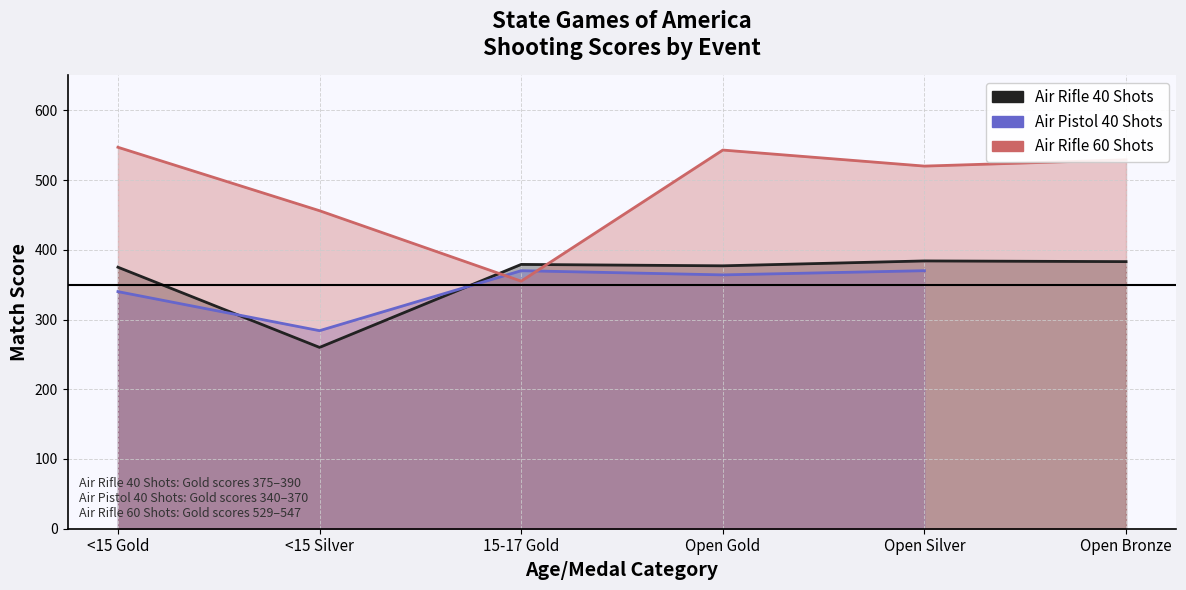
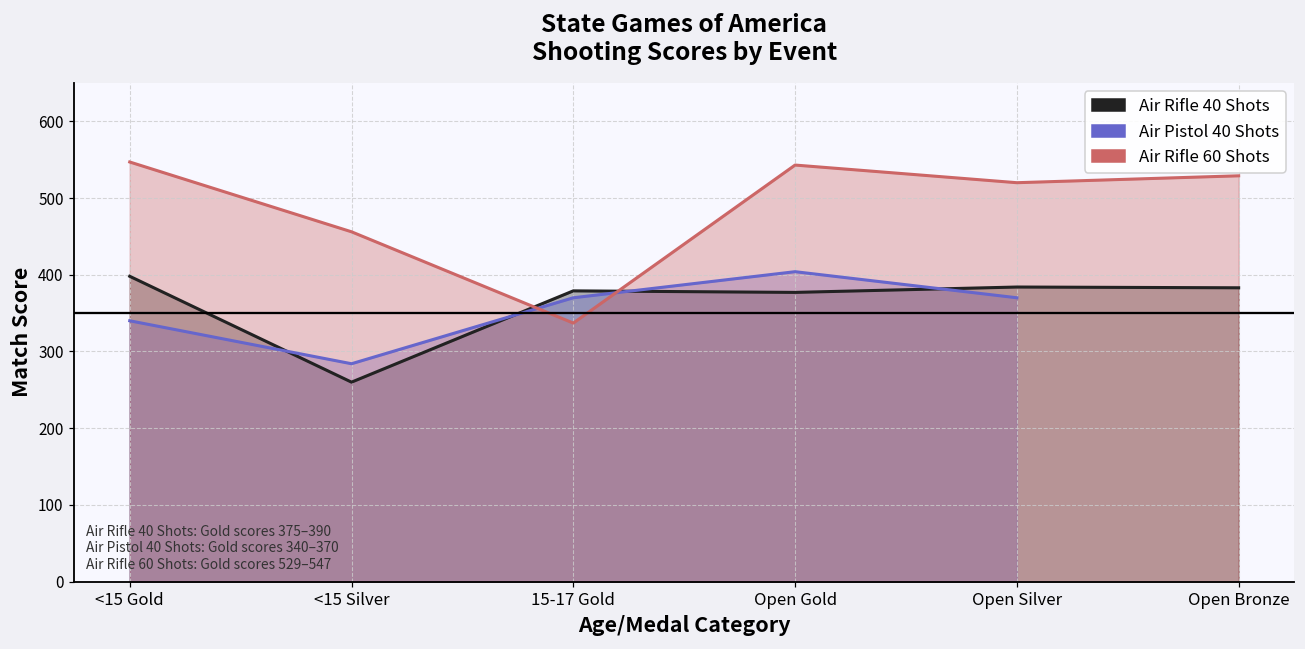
Air Rifle 40 Shots, <15 Gold: 380 -> 400
Air Rifle 60 Shots, 15-17 Gold: 360 -> 340
Air Pistol 40 Shots, Open Gold: 360 -> 400
